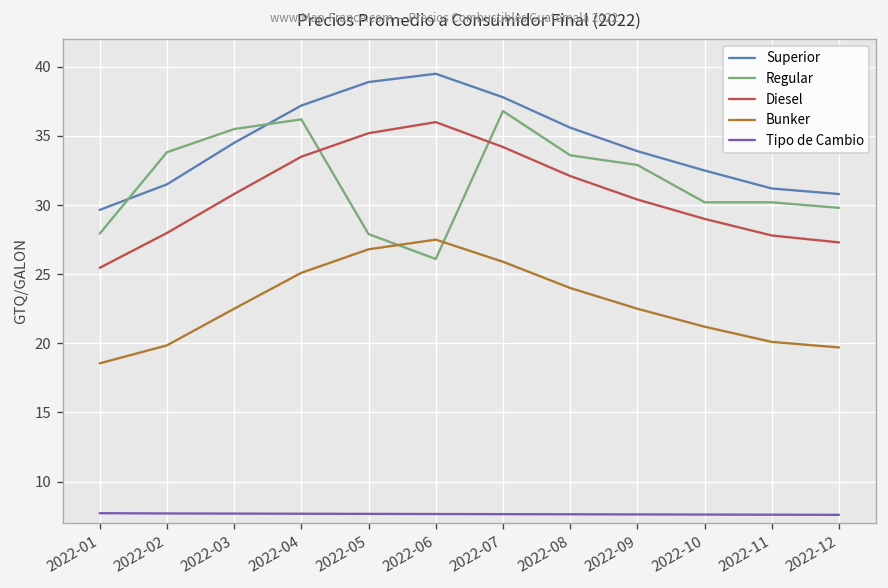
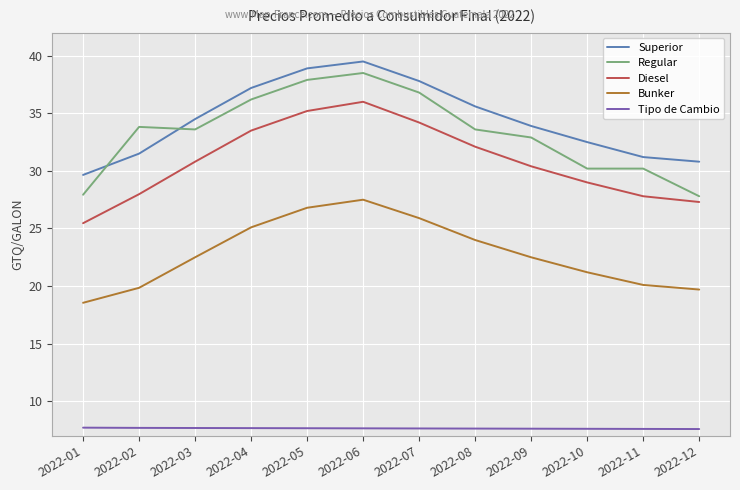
Regular, 2022-03: 35.5 -> 33.6
Regular, 2022-05: 27.9 -> 37.9
Regular, 2022-06: 26.1 -> 38.5
Regular, 2022-12: 29.8 -> 27.8
